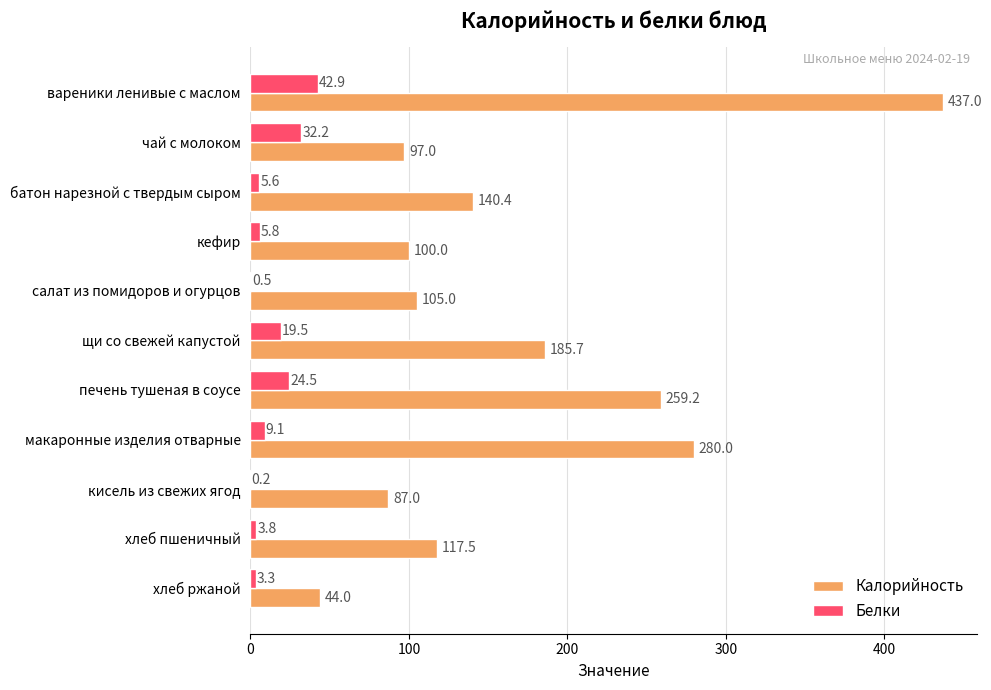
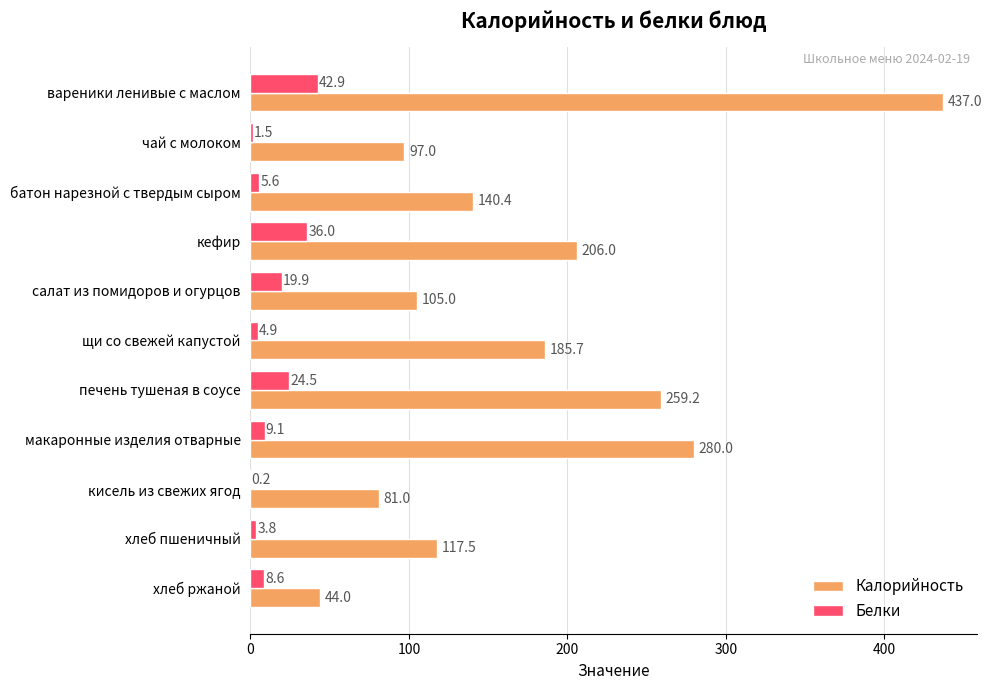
Белки, чай с молоком: 32.2 -> 1.5
Белки, кефир: 5.8 -> 36.0
Калорийность, кефир: 100.0 -> 206.0
Белки, салат из помидоров и огурцов: 0.5 -> 19.9
Белки, щи со свежей капустой: 19.5 -> 4.9
Калорийность, кисель из свежих ягод: 87.0 -> 81.0
Белки, хлеб ржаной: 3.3 -> 8.6
